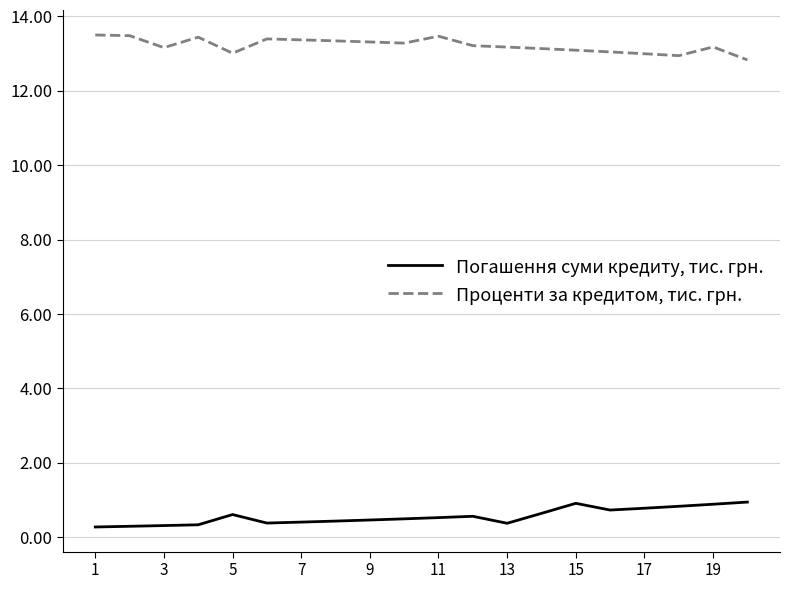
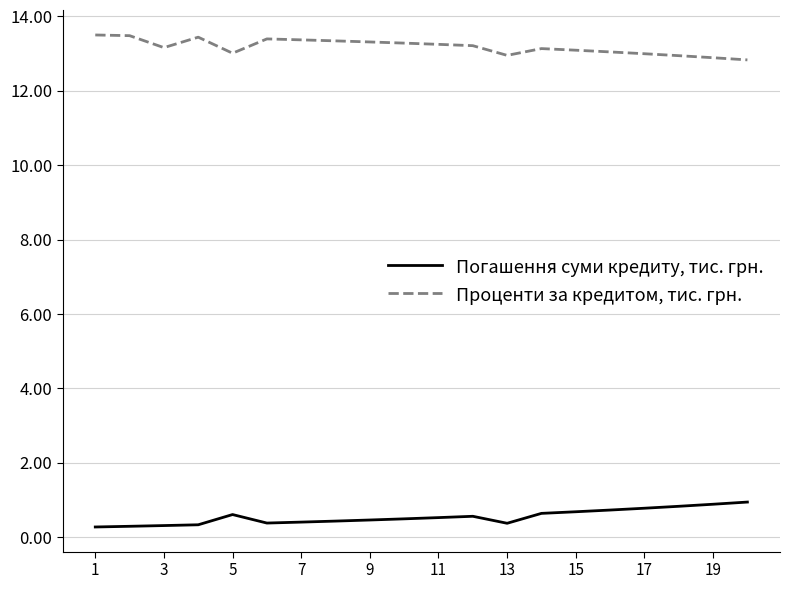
Проценти за кредитом, тис. грн., 11: 13.5 -> 13.2
Проценти за кредитом, тис. грн., 13: 13.2 -> 13.0
Погашення суми кредиту, тис. грн., 15: 0.9 -> 0.7
Проценти за кредитом, тис. грн., 19: 13.2 -> 12.9
